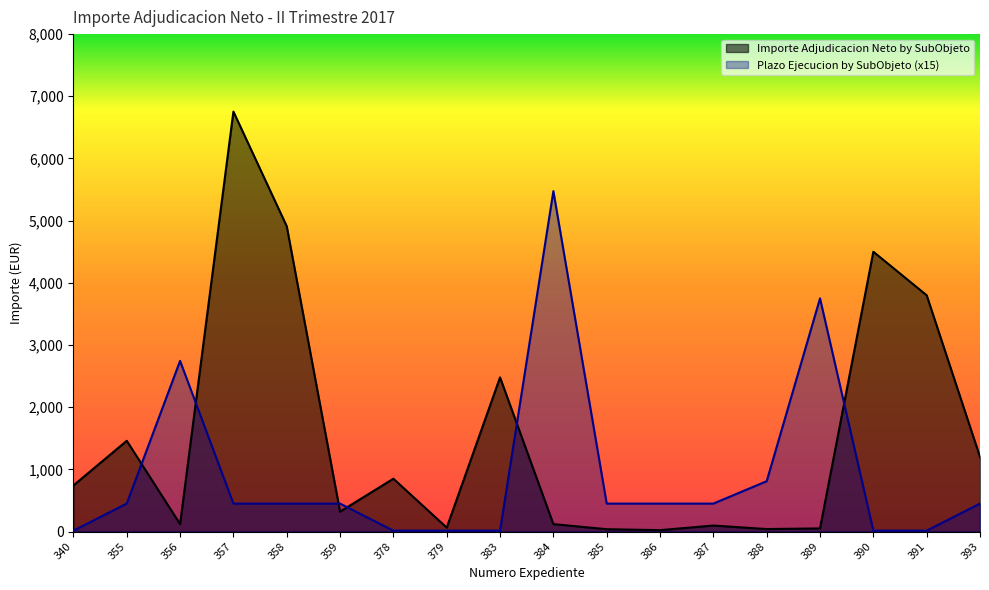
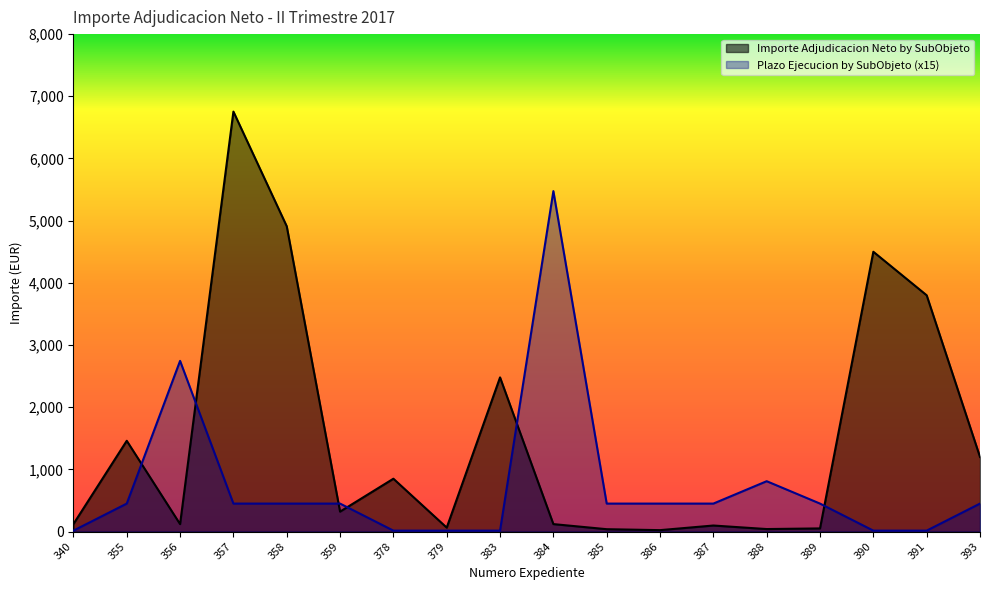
Importe Adjudicacion Neto by SubObjeto, 340: 700 -> 100
Plazo Ejecucion by SubObjeto (x15), 389: 3,800 -> 500
